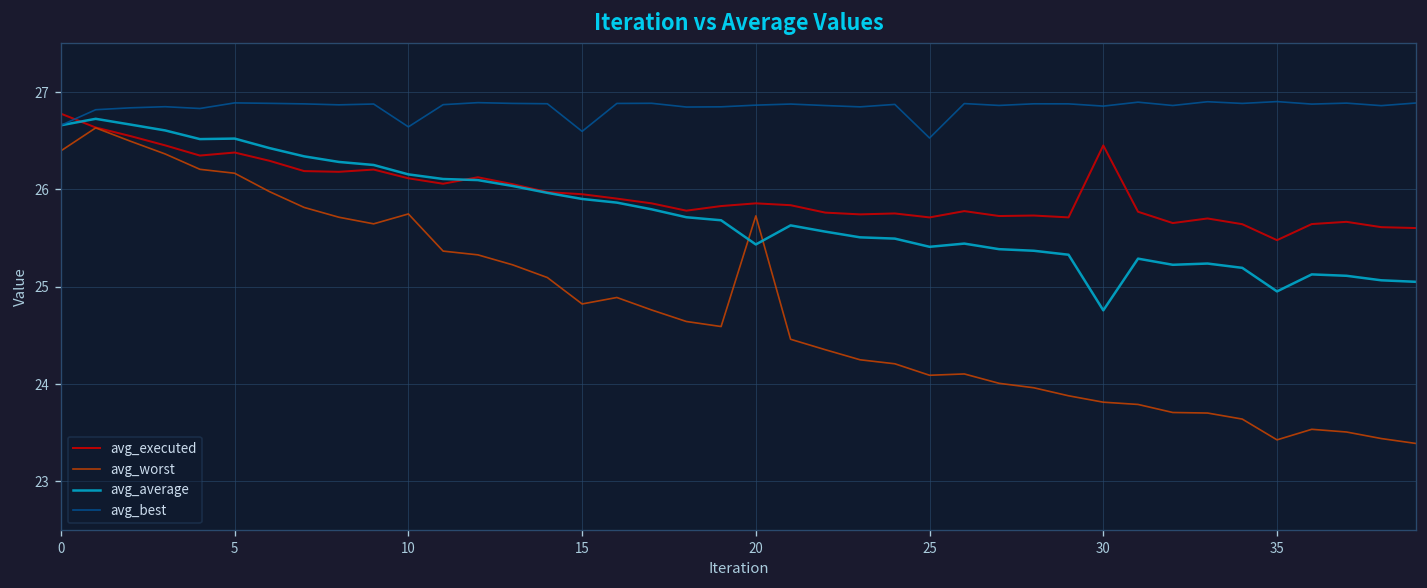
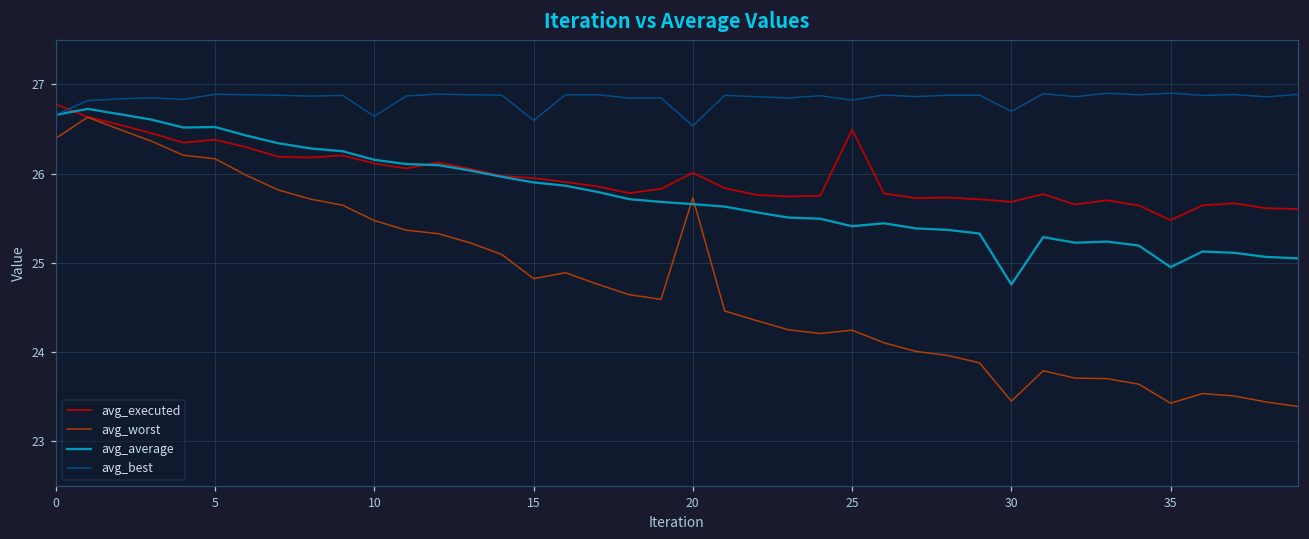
avg_worst, 10: 25.7 -> 25.5
avg_executed, 20: 25.9 -> 26.0
avg_average, 20: 25.4 -> 25.7
avg_best, 20: 26.9 -> 26.5
avg_executed, 25: 25.7 -> 26.5
avg_worst, 25: 24.1 -> 24.2
avg_best, 25: 26.5 -> 26.8
avg_executed, 30: 26.5 -> 25.7
avg_worst, 30: 23.8 -> 23.4
avg_best, 30: 26.9 -> 26.7
